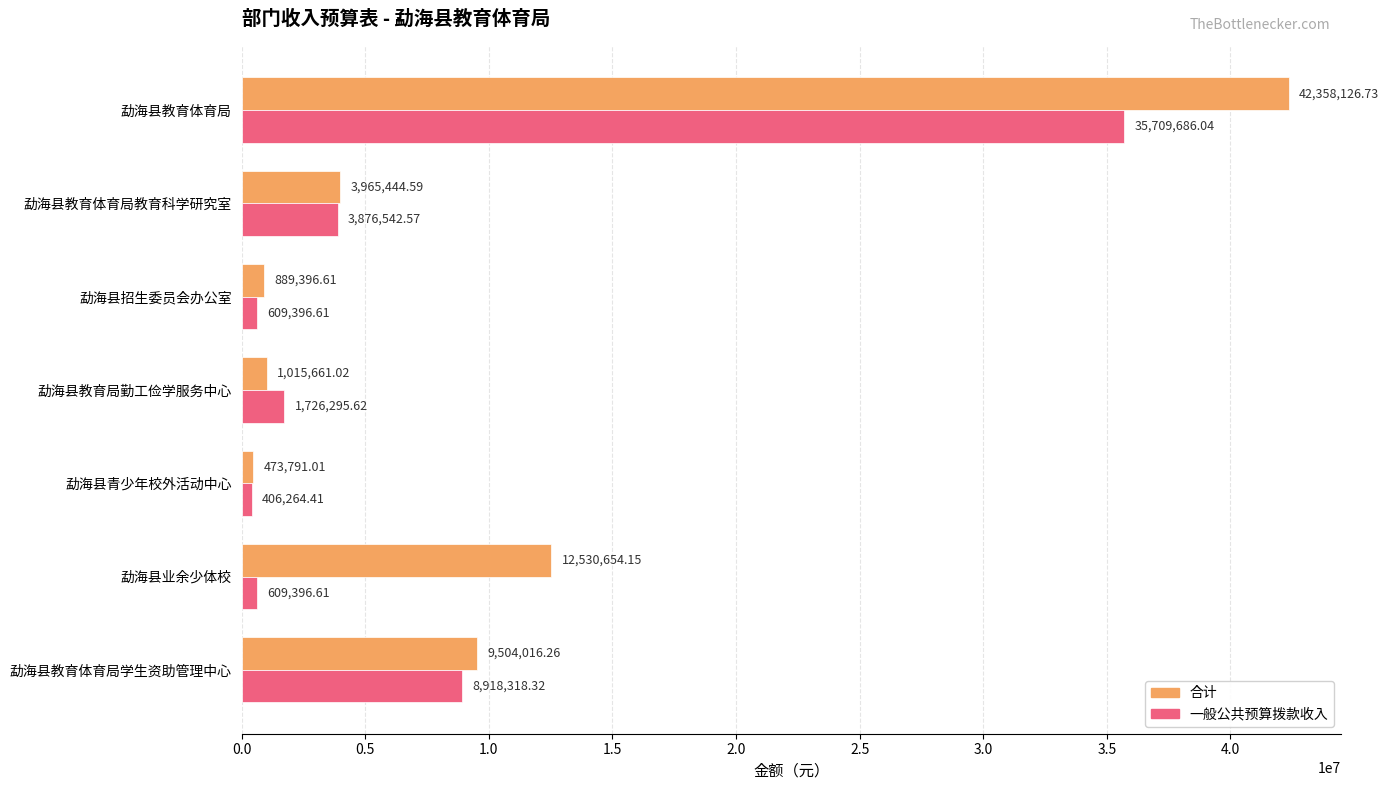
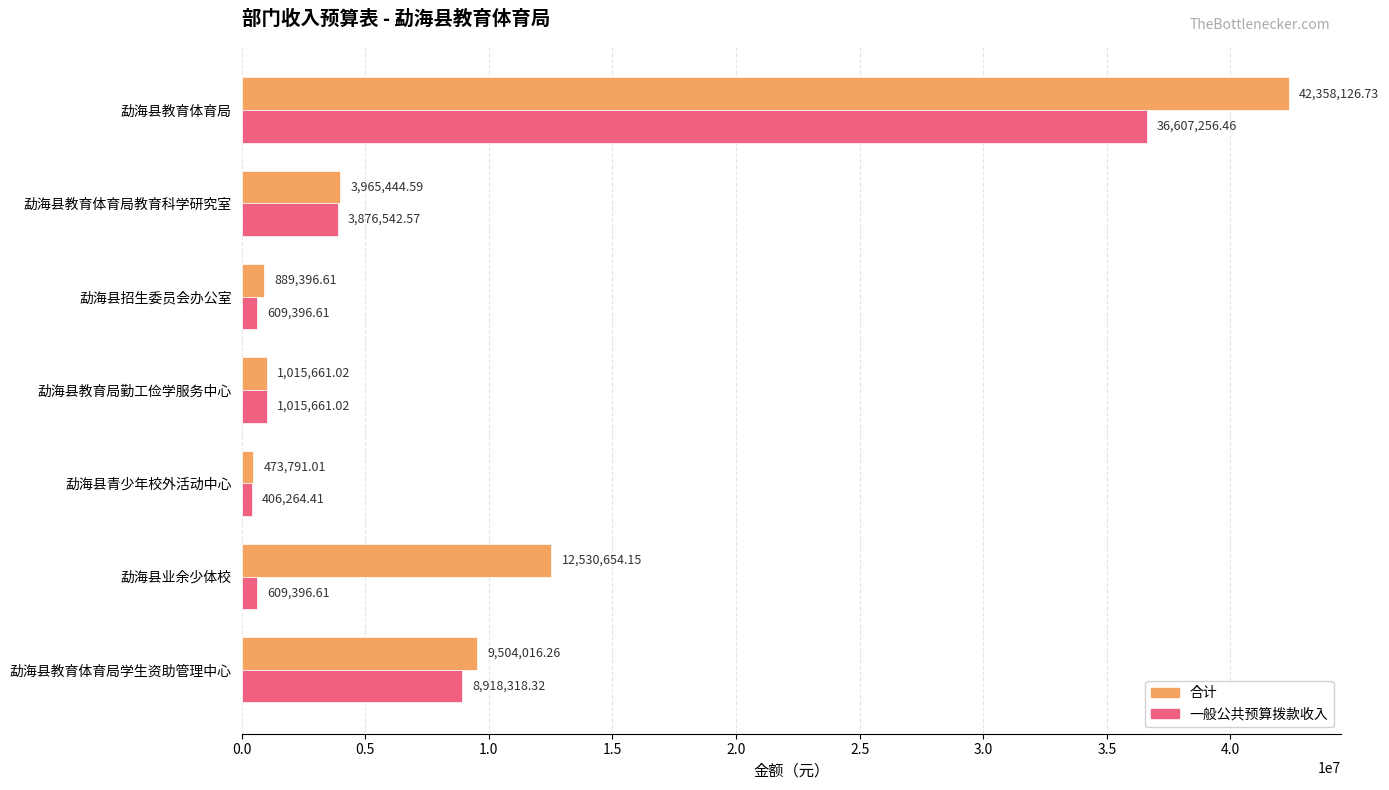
一般公共预算拨款收入, 勐海县教育体育局: 35,709,686.04 -> 36,607,256.46
一般公共预算拨款收入, 勐海县教育局勤工俭学服务中心: 1,726,295.62 -> 1,015,661.02
